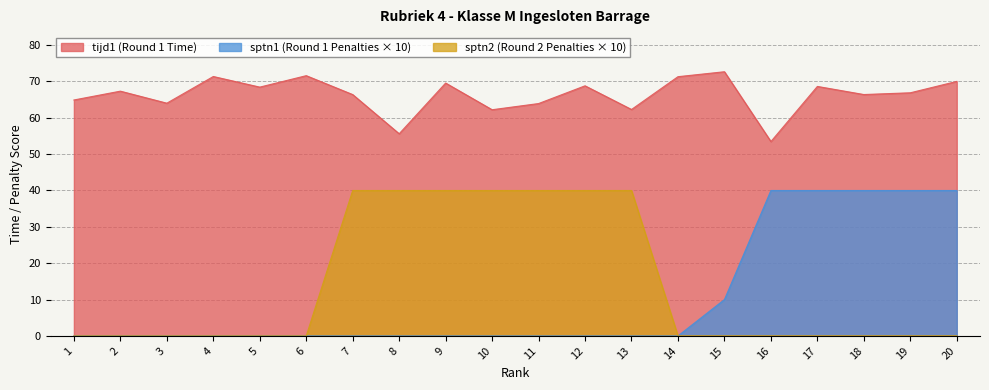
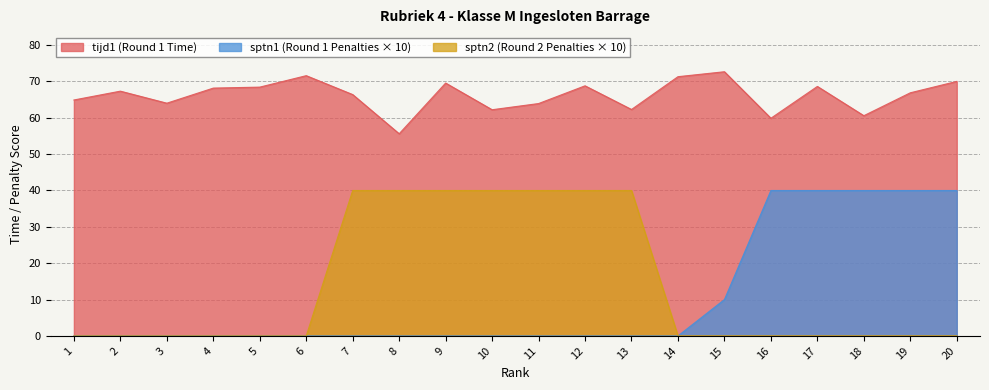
tijd1 (Round 1 Time), 4: 71 -> 68
tijd1 (Round 1 Time), 16: 53 -> 60
tijd1 (Round 1 Time), 18: 66 -> 61
